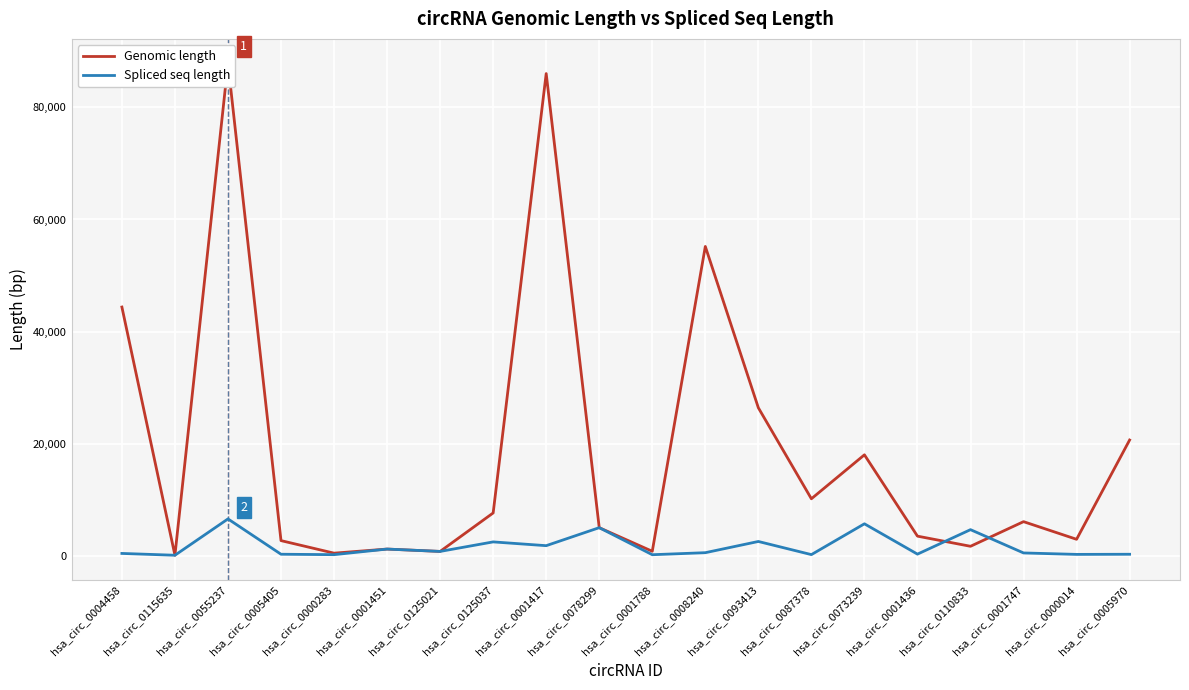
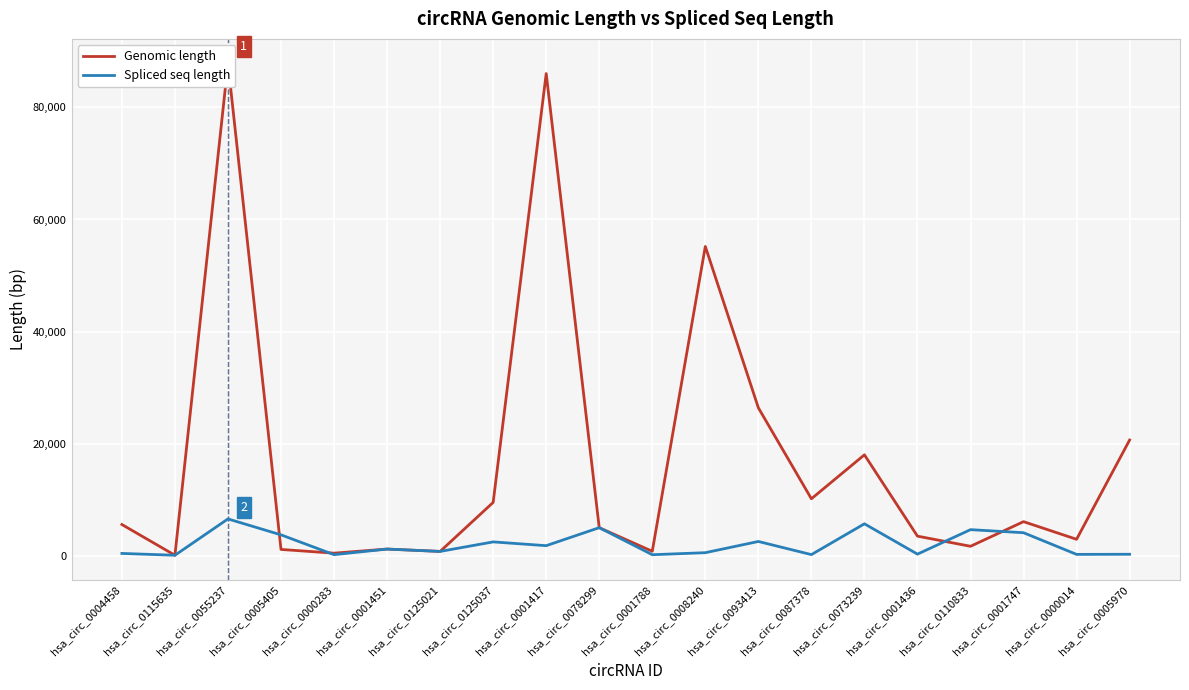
Genomic length, hsa_circ_0004458: 44,000 -> 6,000
Genomic length, hsa_circ_0005405: 3,000 -> 1,000
Spliced seq length, hsa_circ_0005405: 0 -> 4,000
Genomic length, hsa_circ_0125037: 8,000 -> 10,000
Spliced seq length, hsa_circ_0001747: 1,000 -> 4,000
